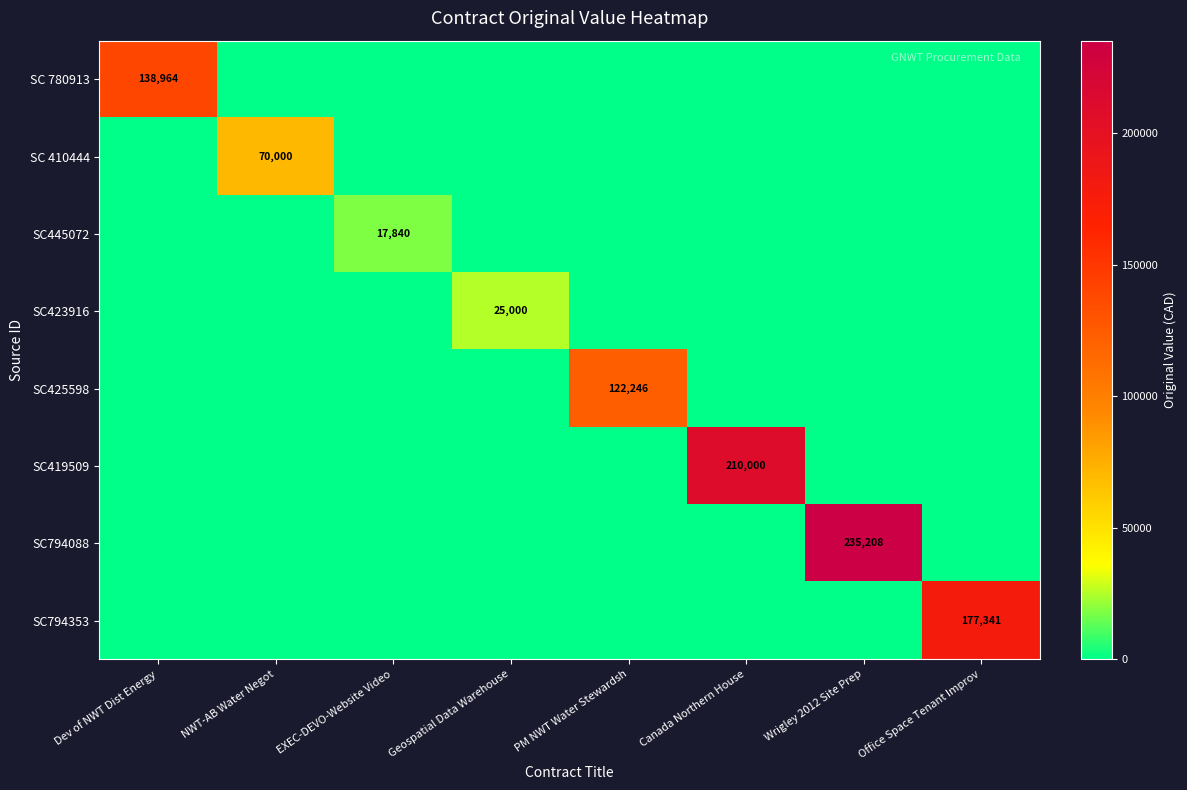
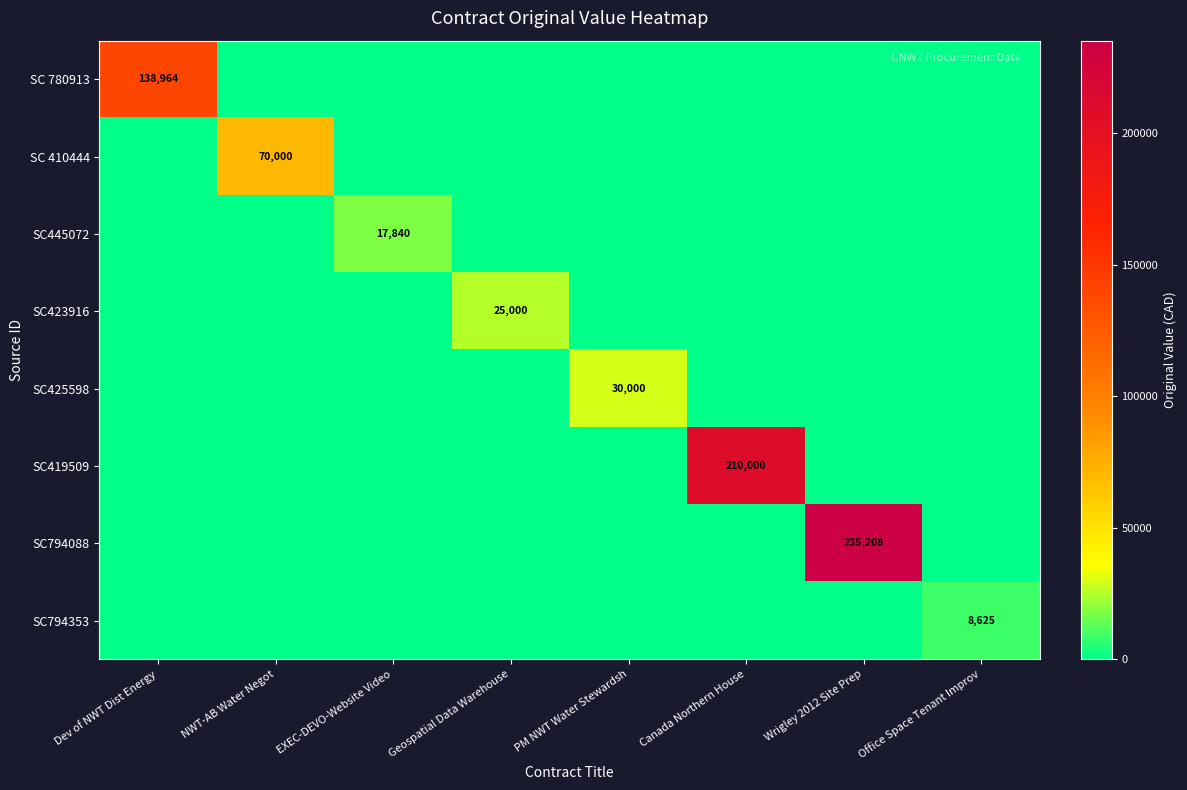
SC425598, PM NWT Water Stewardsh: 122,246 -> 30,000
SC794353, Office Space Tenant Improv: 177,341 -> 8,625
